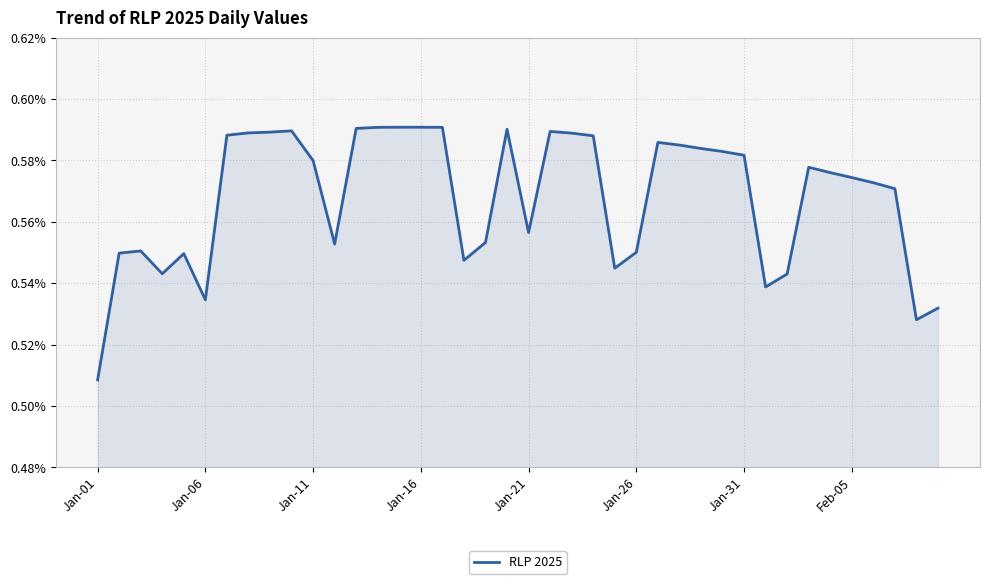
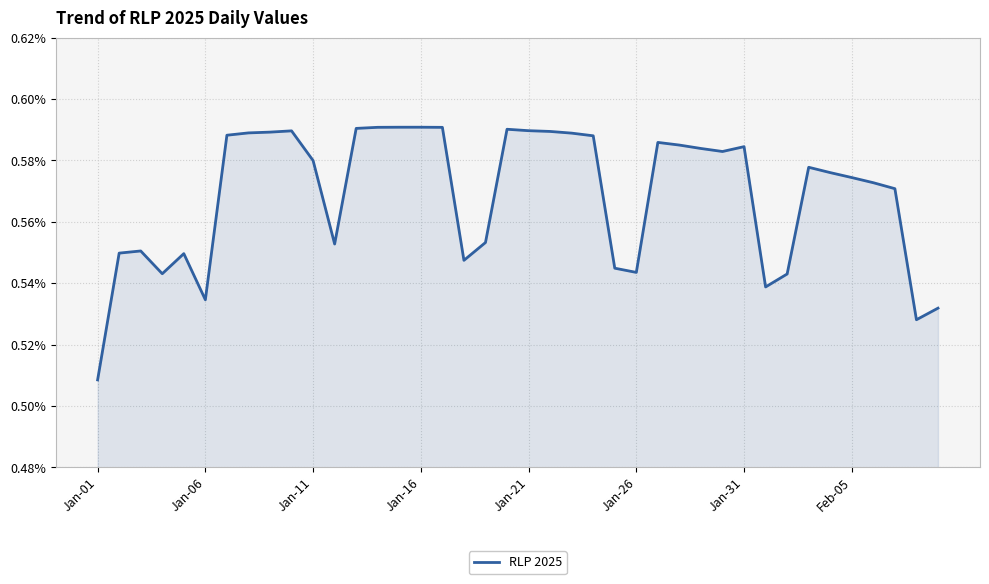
Jan-21: 0.557% -> 0.590%
Jan-26: 0.550% -> 0.544%
Jan-31: 0.582% -> 0.585%
